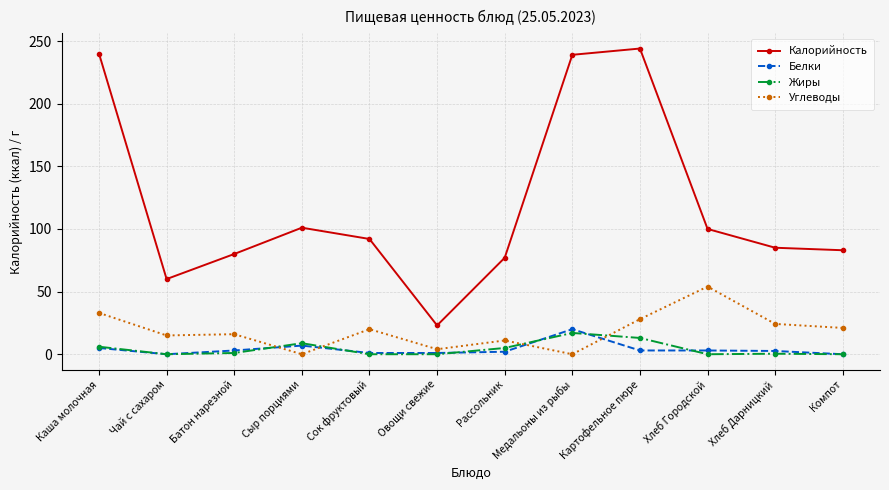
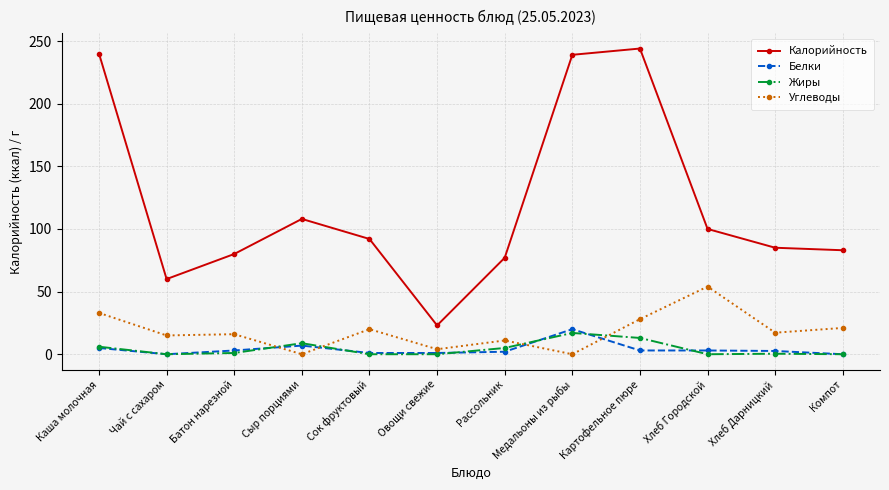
Калорийность, Сыр порциями: 101 -> 108
Углеводы, Хлеб Дарницкий: 24 -> 17
